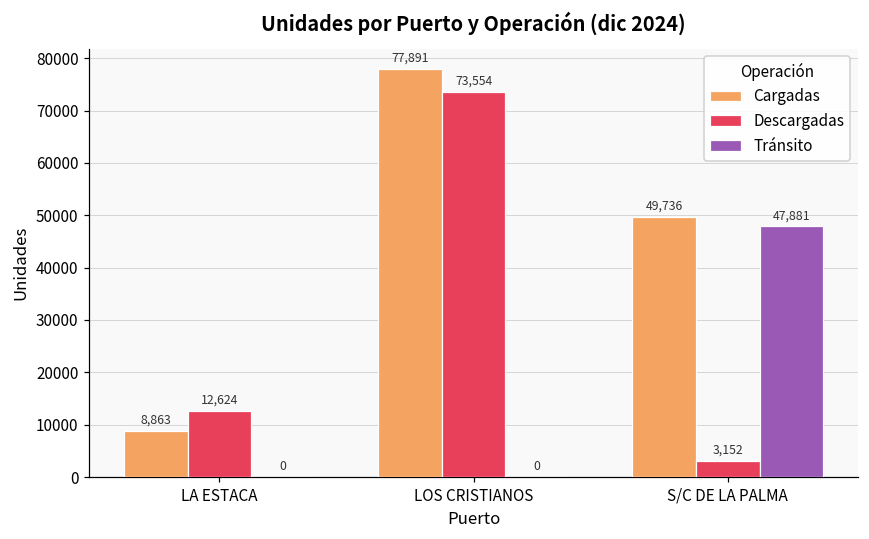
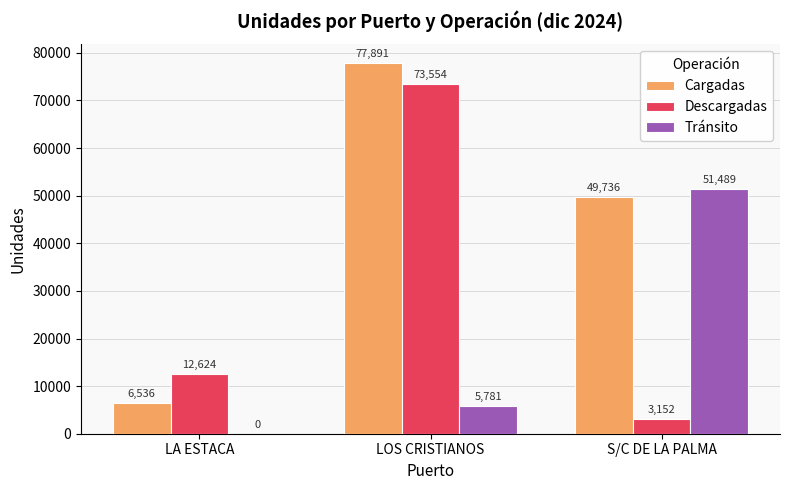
Cargadas, LA ESTACA: 8,863 -> 6,536
Tránsito, LOS CRISTIANOS: 0 -> 5,781
Tránsito, S/C DE LA PALMA: 47,881 -> 51,489
